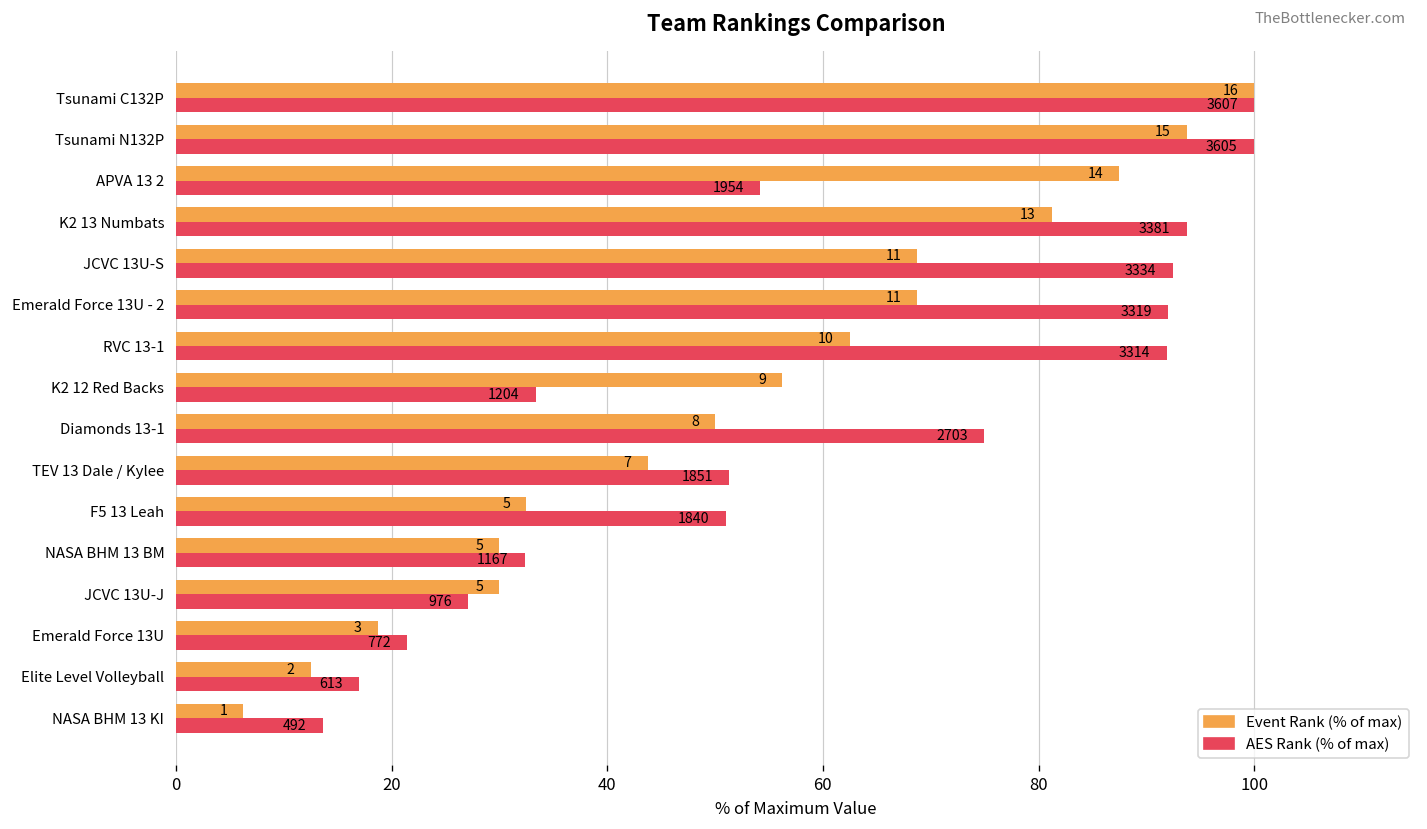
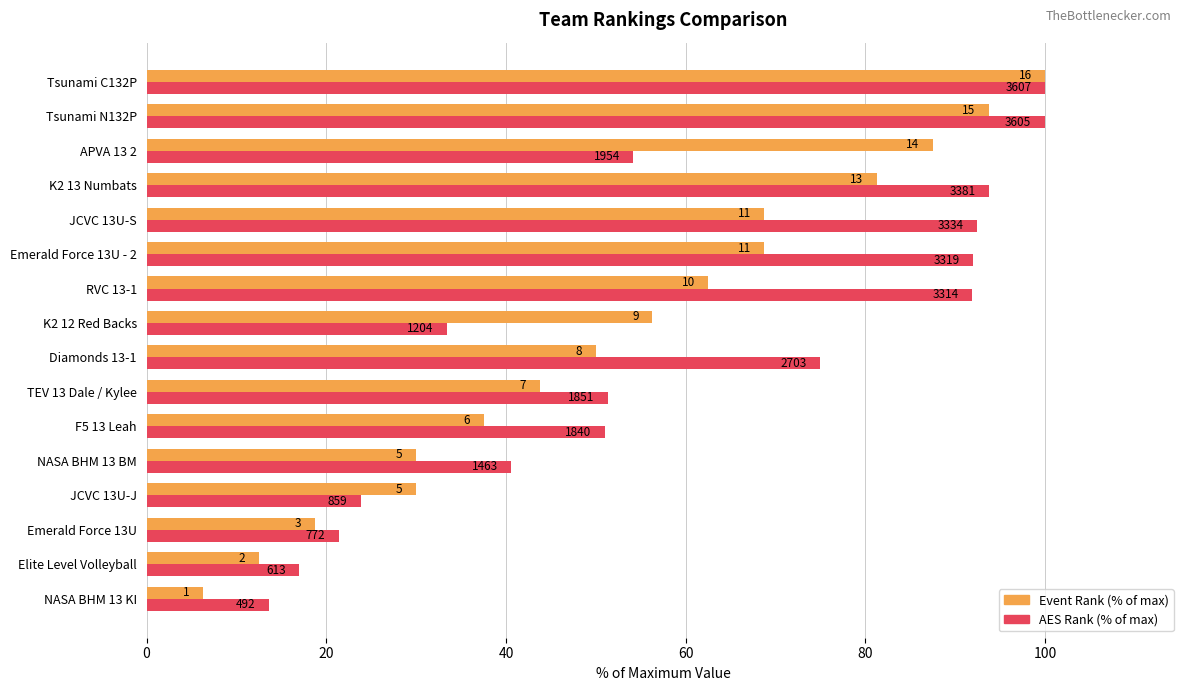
Event Rank (% of max), F5 13 Leah: 5 -> 6
AES Rank (% of max), NASA BHM 13 BM: 1167 -> 1463
AES Rank (% of max), JCVC 13U-J: 976 -> 859
